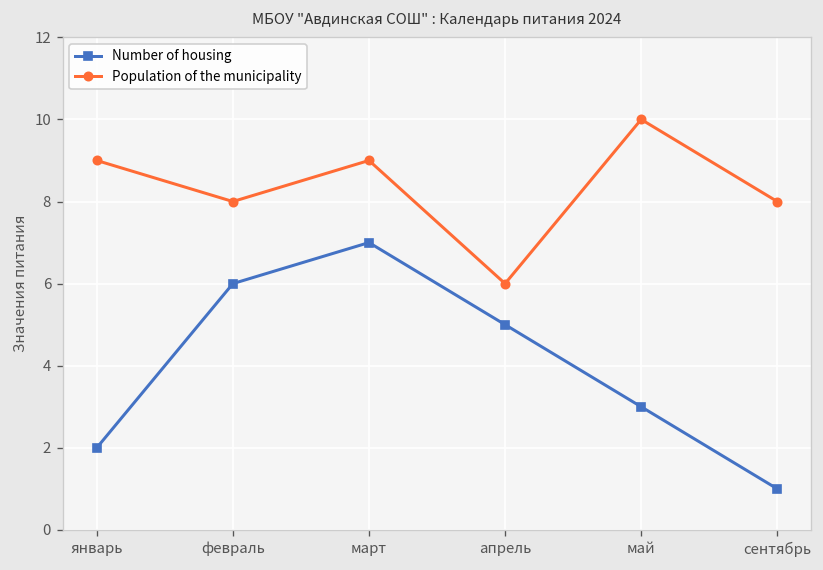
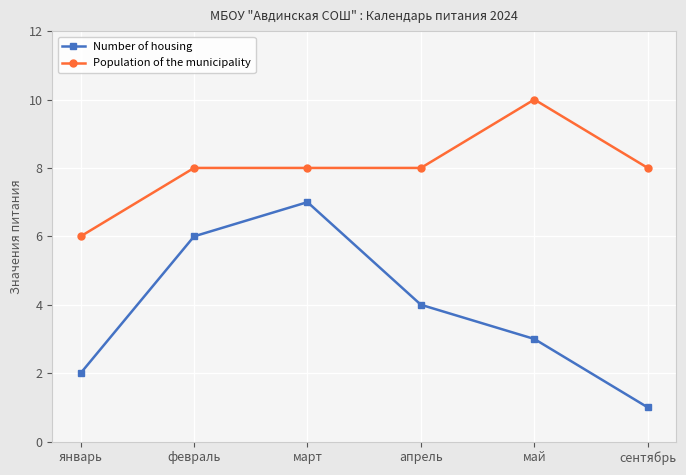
Population of the municipality, январь: 9 -> 6
Population of the municipality, март: 9 -> 8
Number of housing, апрель: 5 -> 4
Population of the municipality, апрель: 6 -> 8
